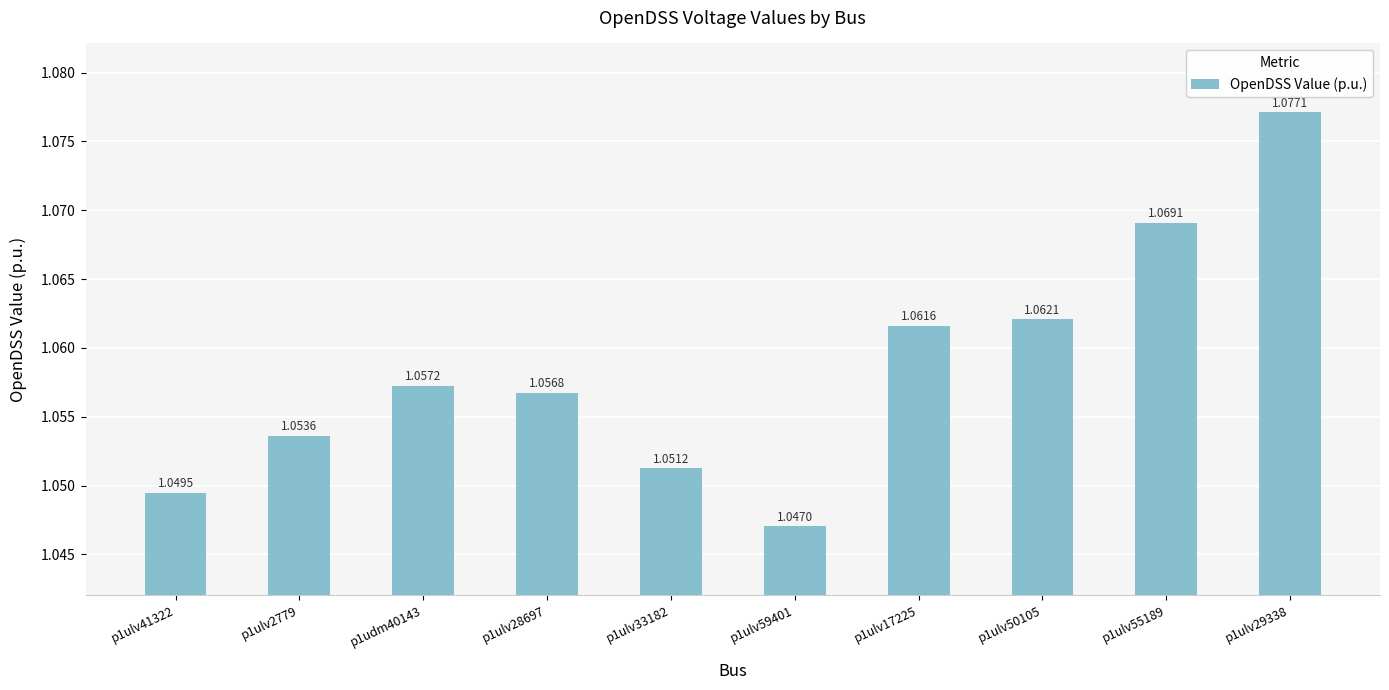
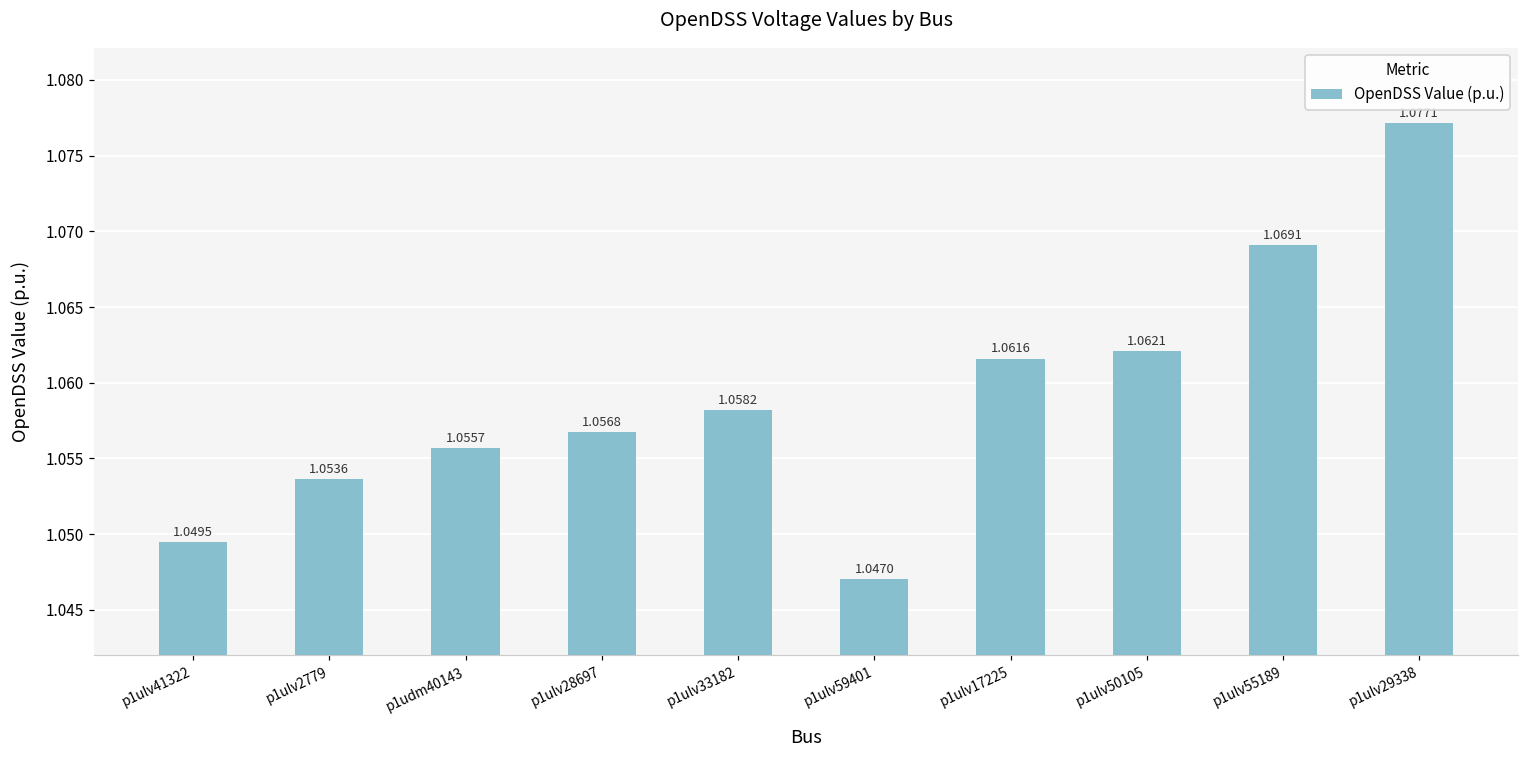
p1udm40143: 1.0572 -> 1.0557
p1ulv33182: 1.0512 -> 1.0582
